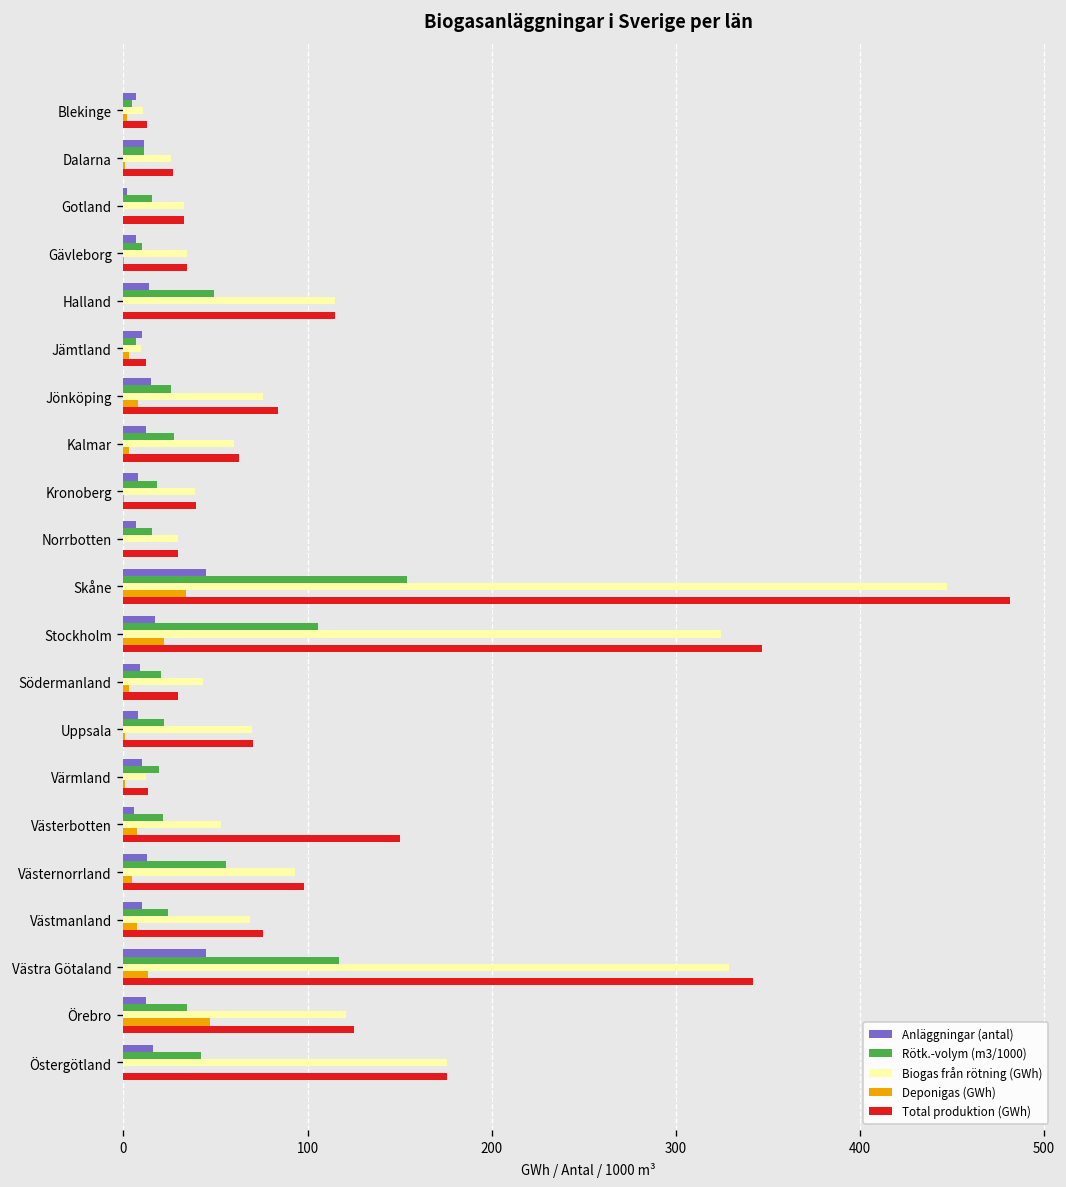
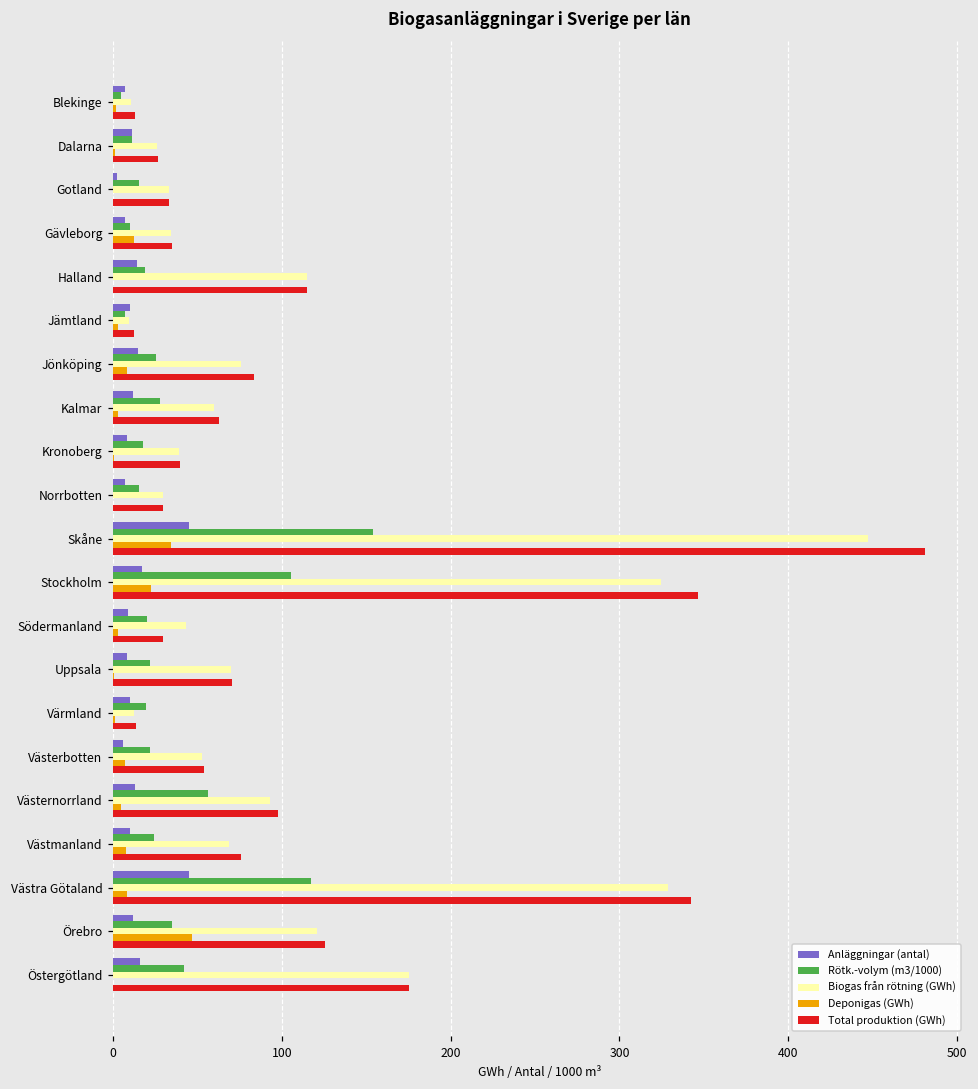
Deponigas (GWh), Gävleborg: 0 -> 12
Rötk.-volym (m3/1000), Halland: 49 -> 19
Total produktion (GWh), Västerbotten: 150 -> 54
Deponigas (GWh), Västra Götaland: 13 -> 8
